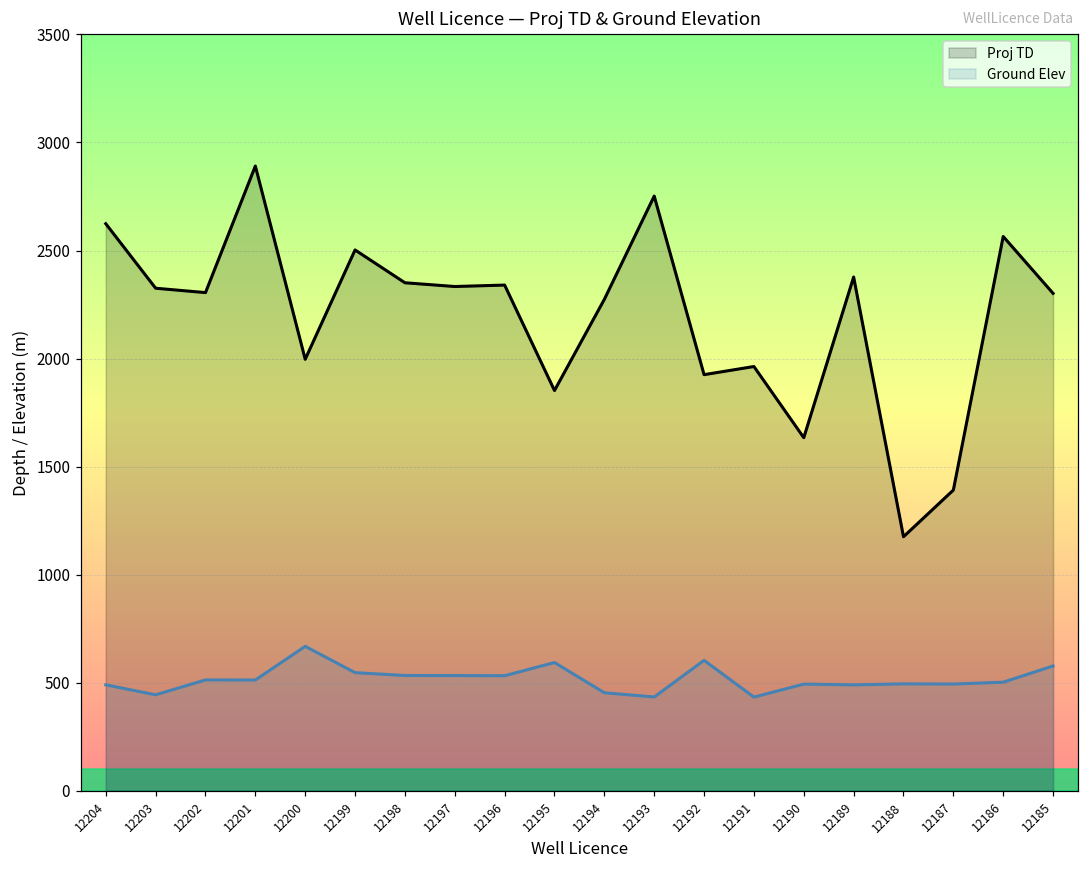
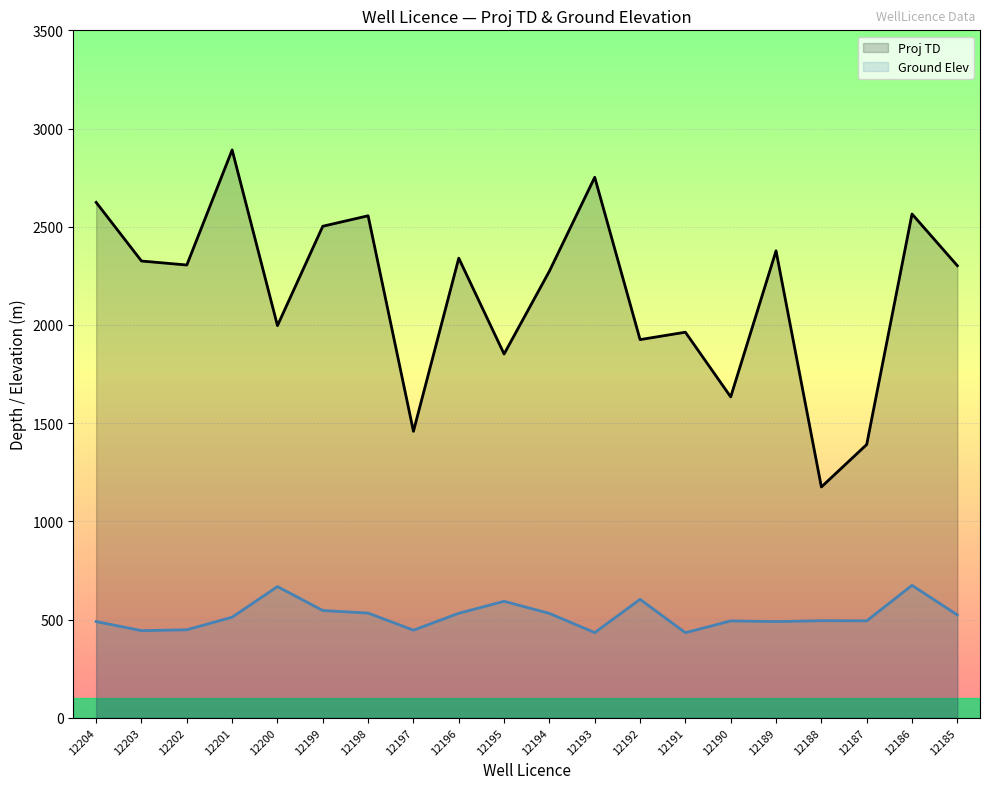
Ground Elev, 12202: 510 -> 450
Proj TD, 12198: 2350 -> 2560
Proj TD, 12197: 2330 -> 1460
Ground Elev, 12197: 530 -> 450
Ground Elev, 12194: 450 -> 530
Ground Elev, 12186: 500 -> 670
Ground Elev, 12185: 580 -> 520
